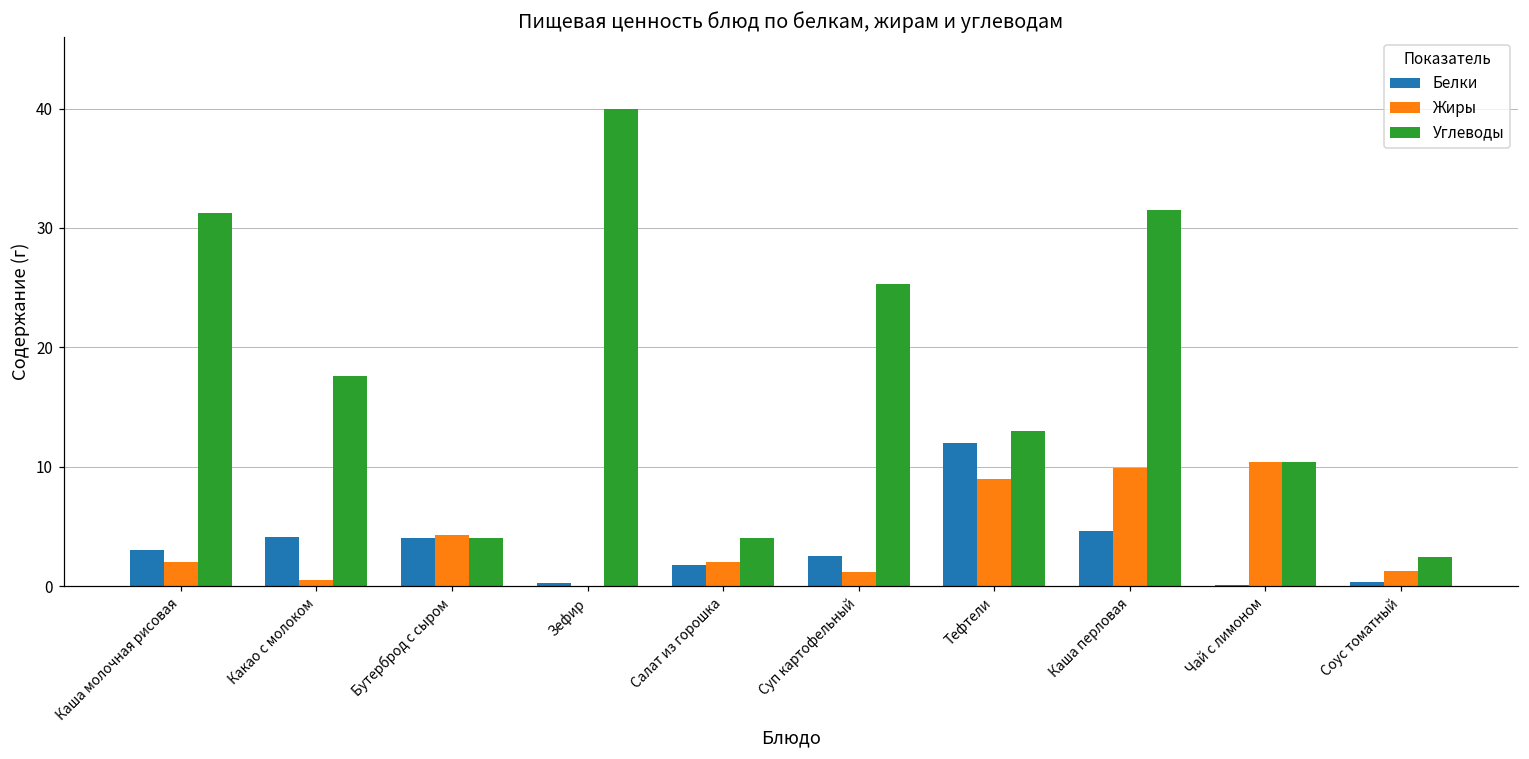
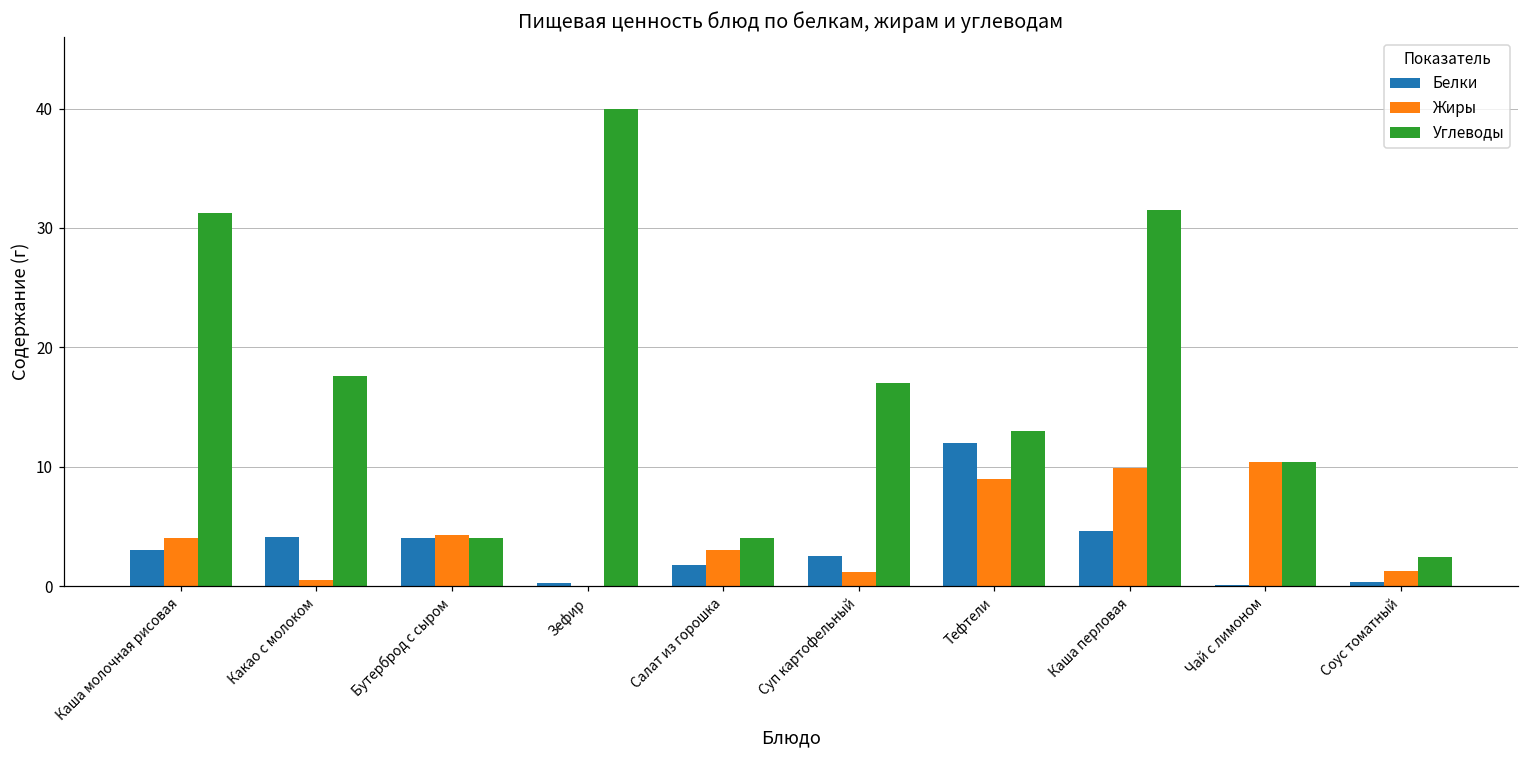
Жиры, Каша молочная рисовая: 2.0 -> 4.0
Жиры, Салат из горошка: 2 -> 3
Углеводы, Суп картофельный: 25.3 -> 17.0
